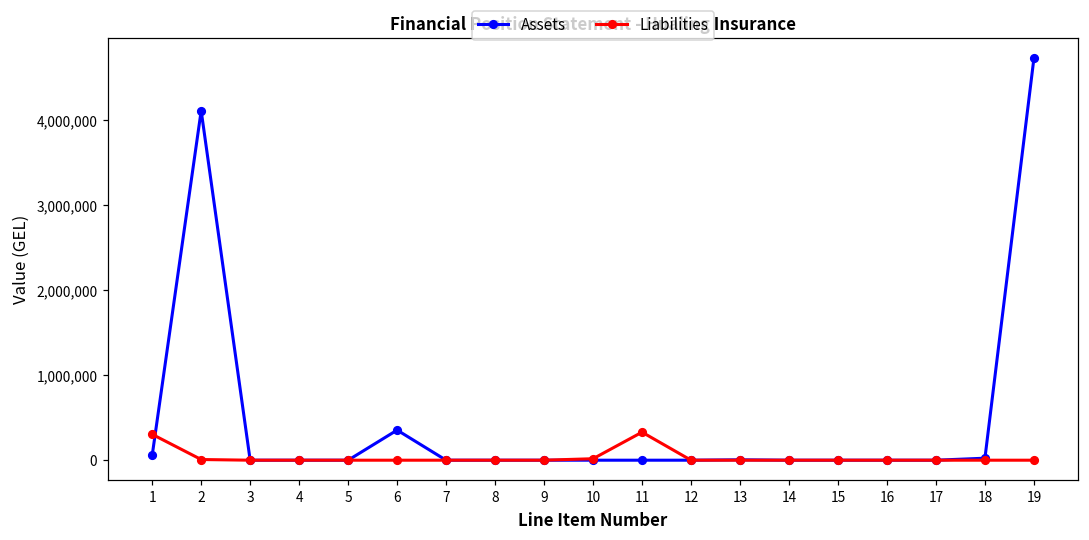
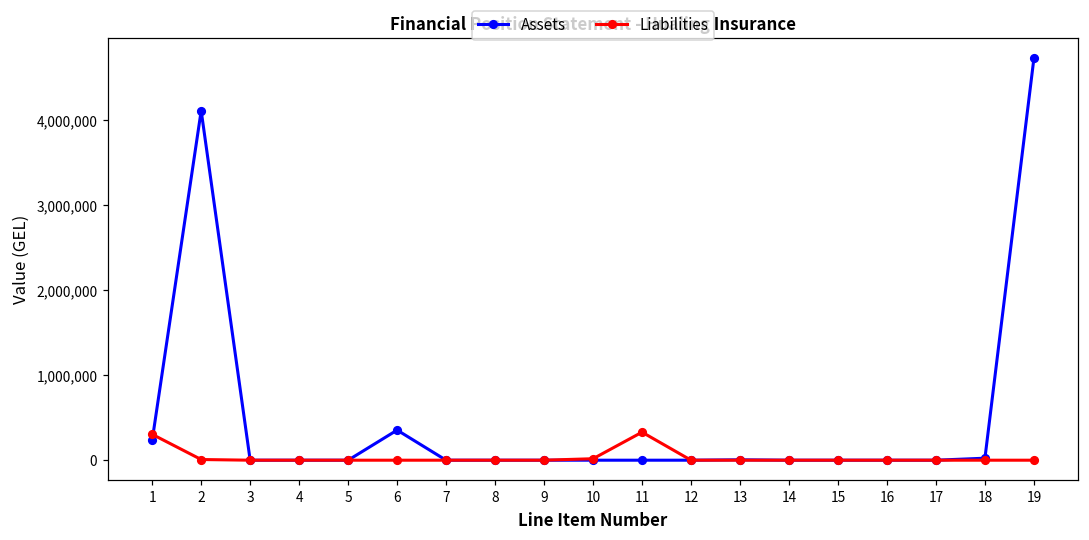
Assets, 1: 100,000 -> 200,000
